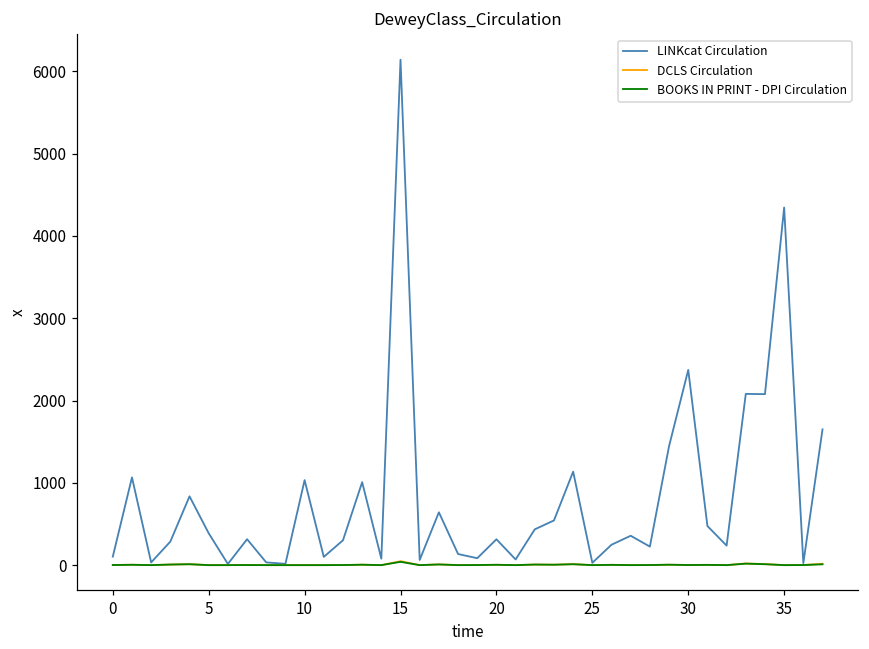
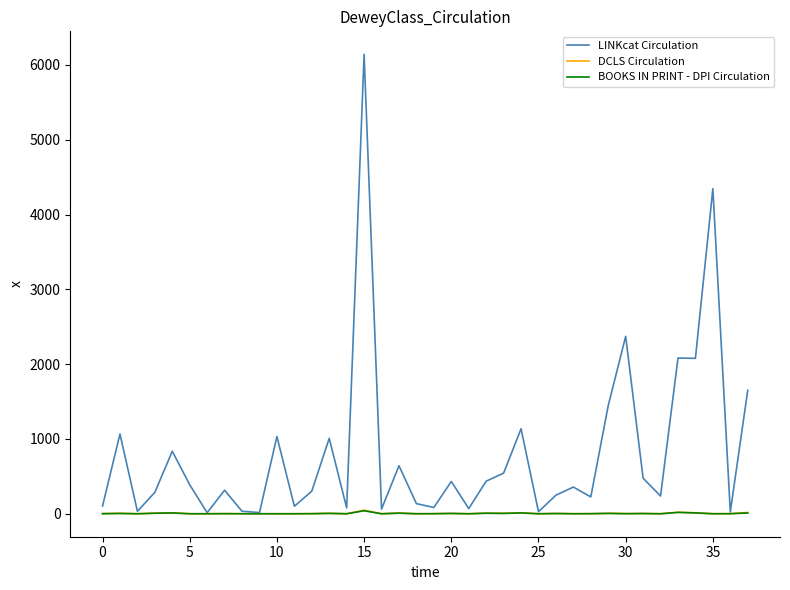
LINKcat Circulation, 20: 300 -> 400
